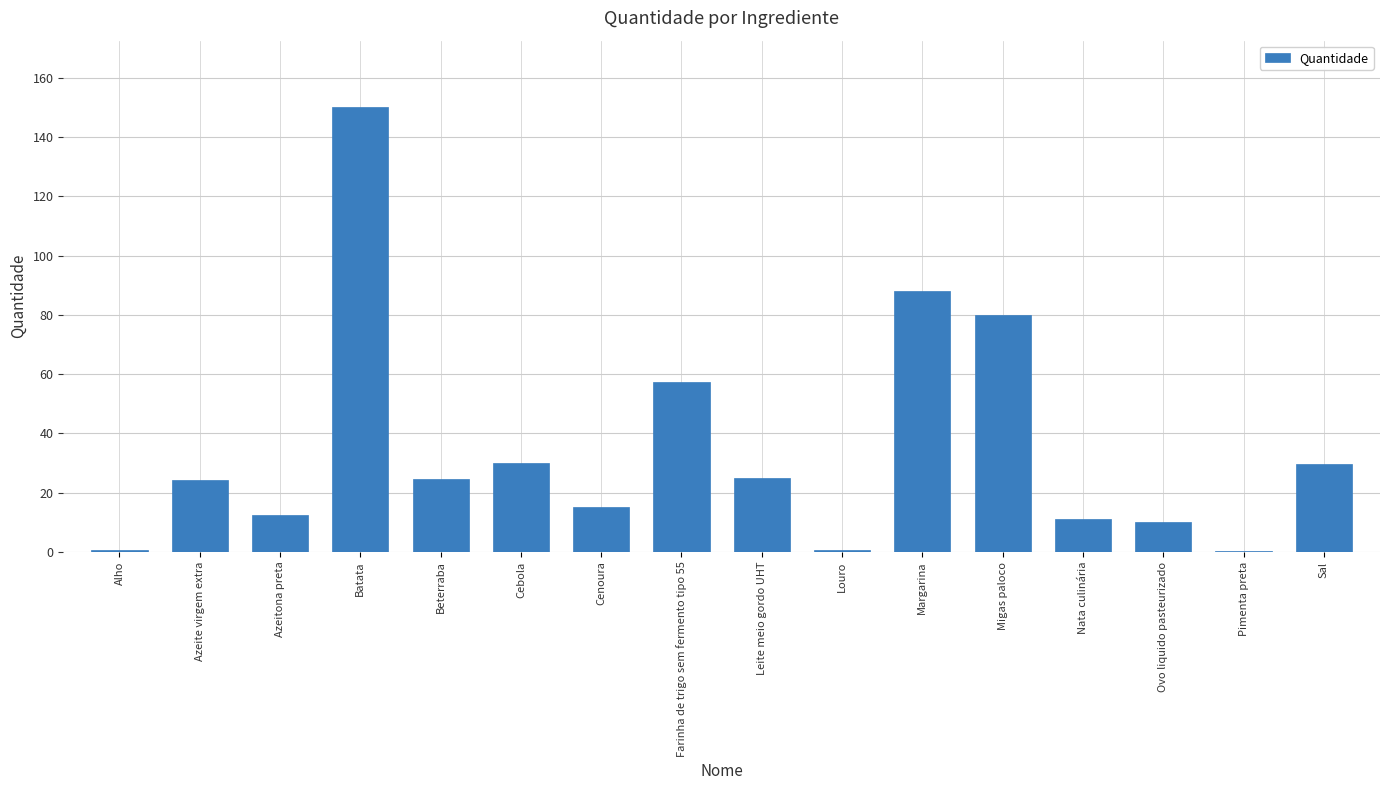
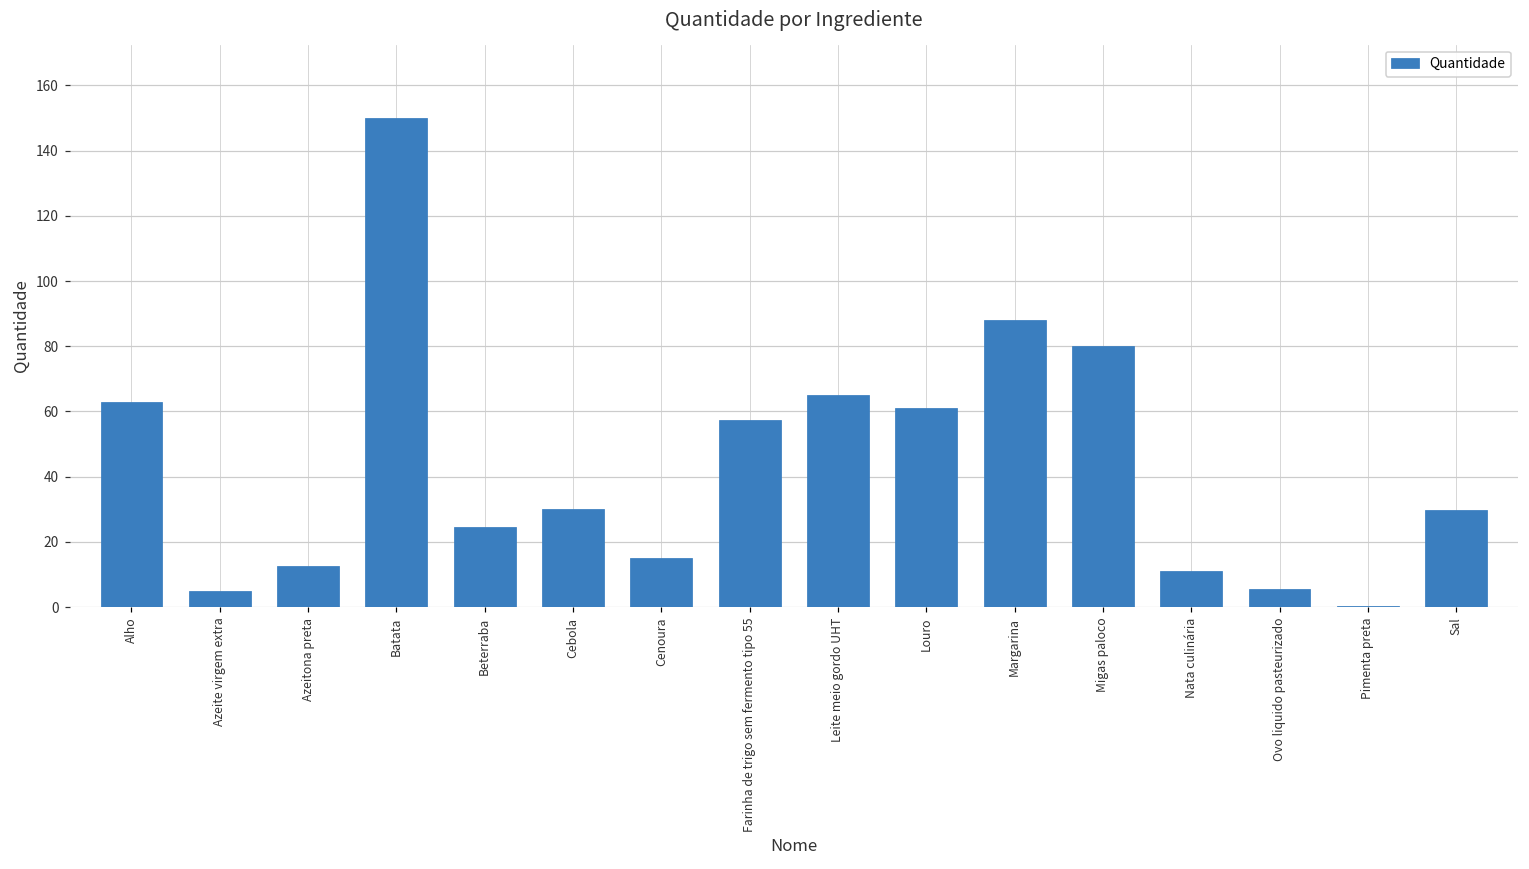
Alho: 1 -> 63
Azeite virgem extra: 24 -> 5
Leite meio gordo UHT: 25 -> 65
Louro: 1 -> 61
Ovo liquido pasteurizado: 10 -> 6
